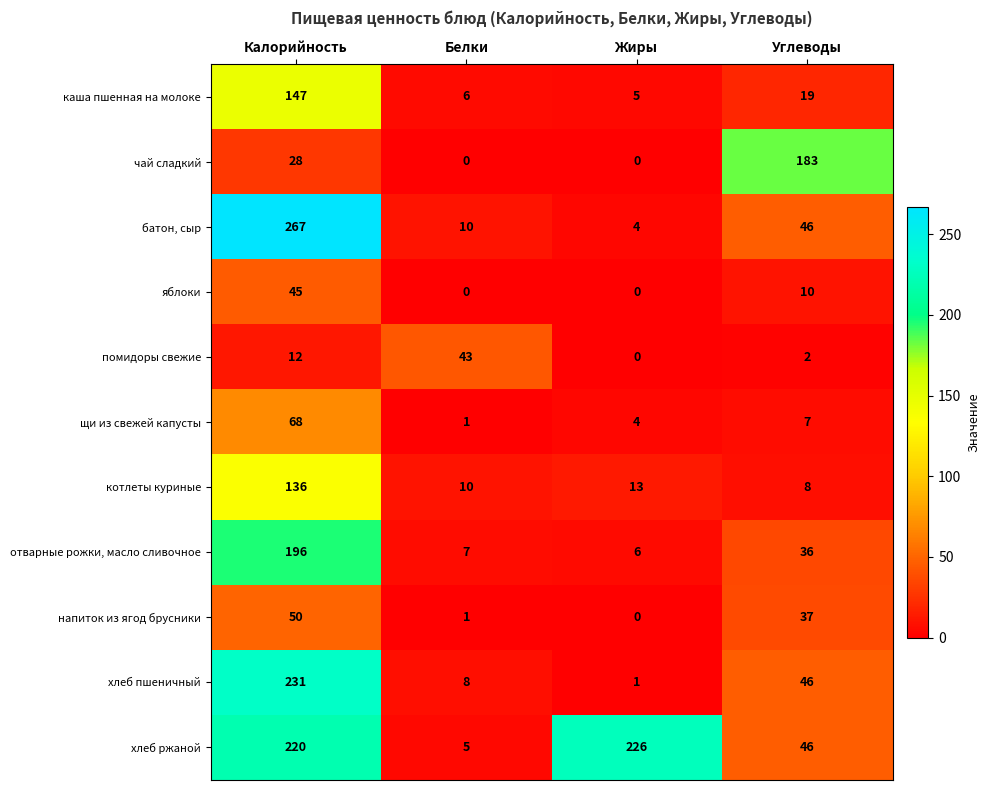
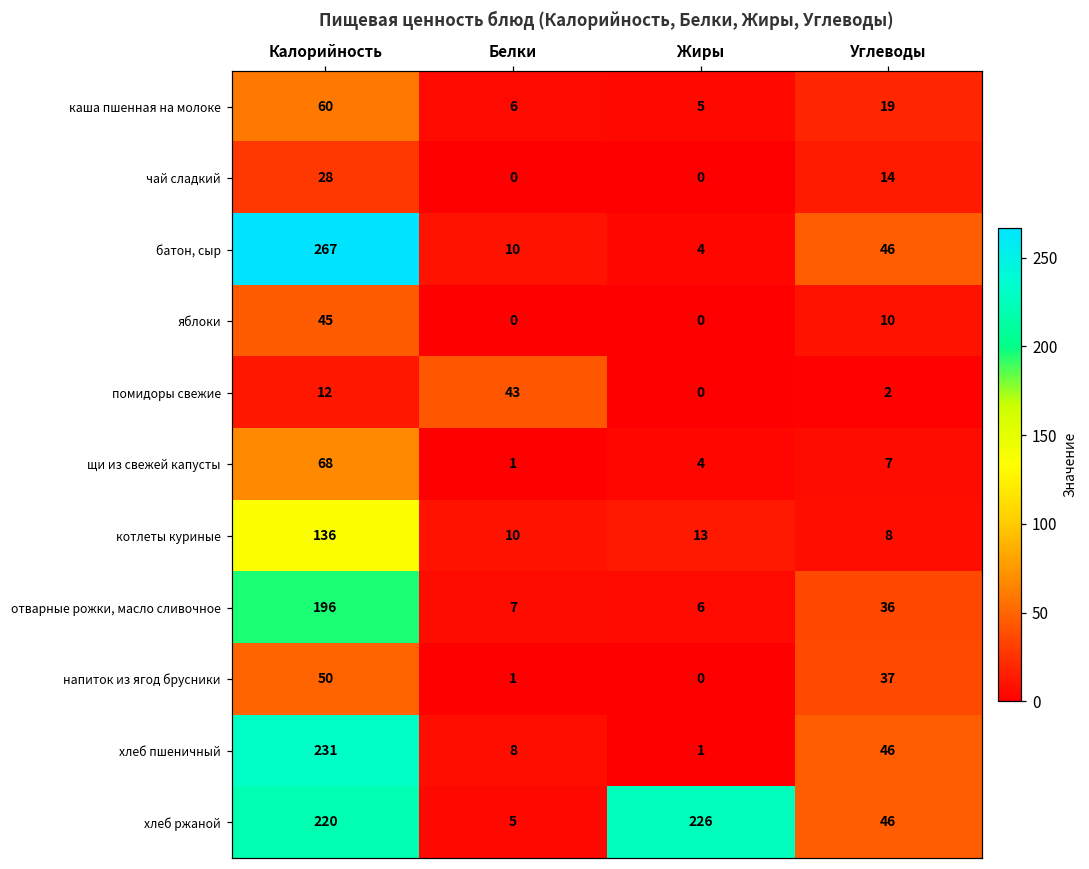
каша пшенная на молоке, Калорийность: 147 -> 60
чай сладкий, Углеводы: 183 -> 14
